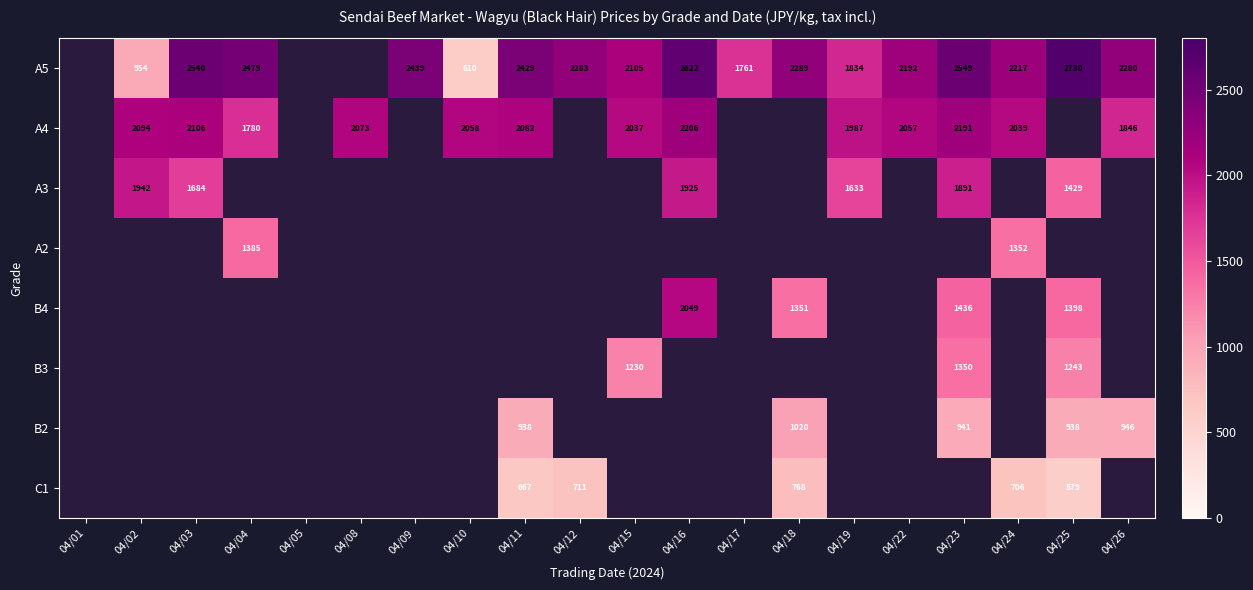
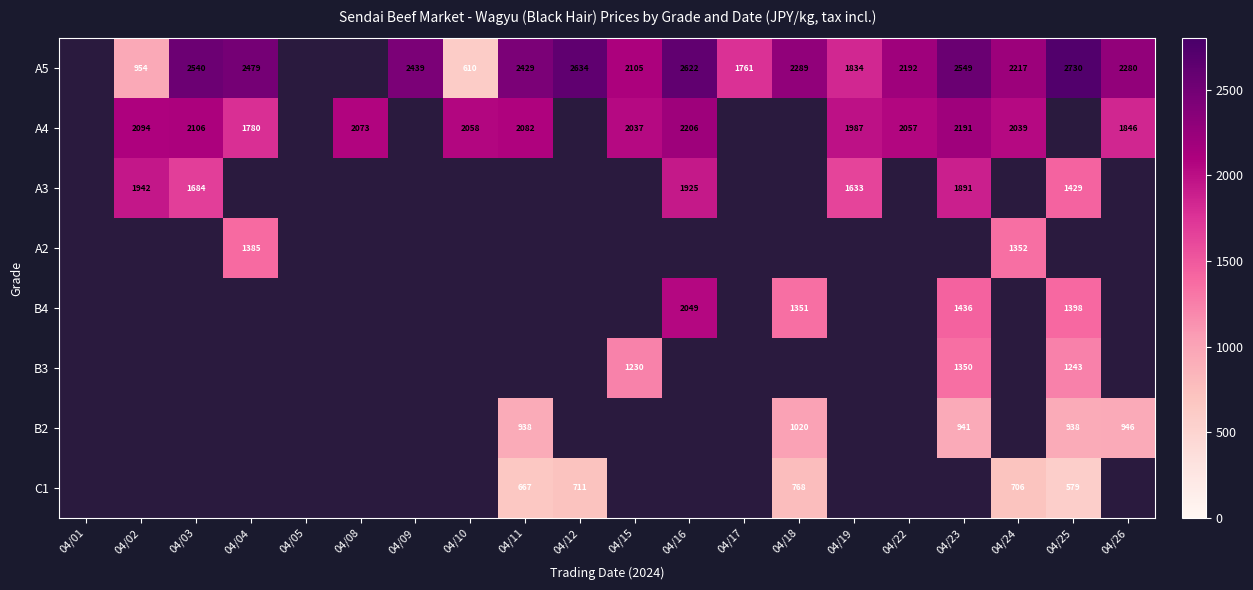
A5, 04/12: 2283 -> 2634
